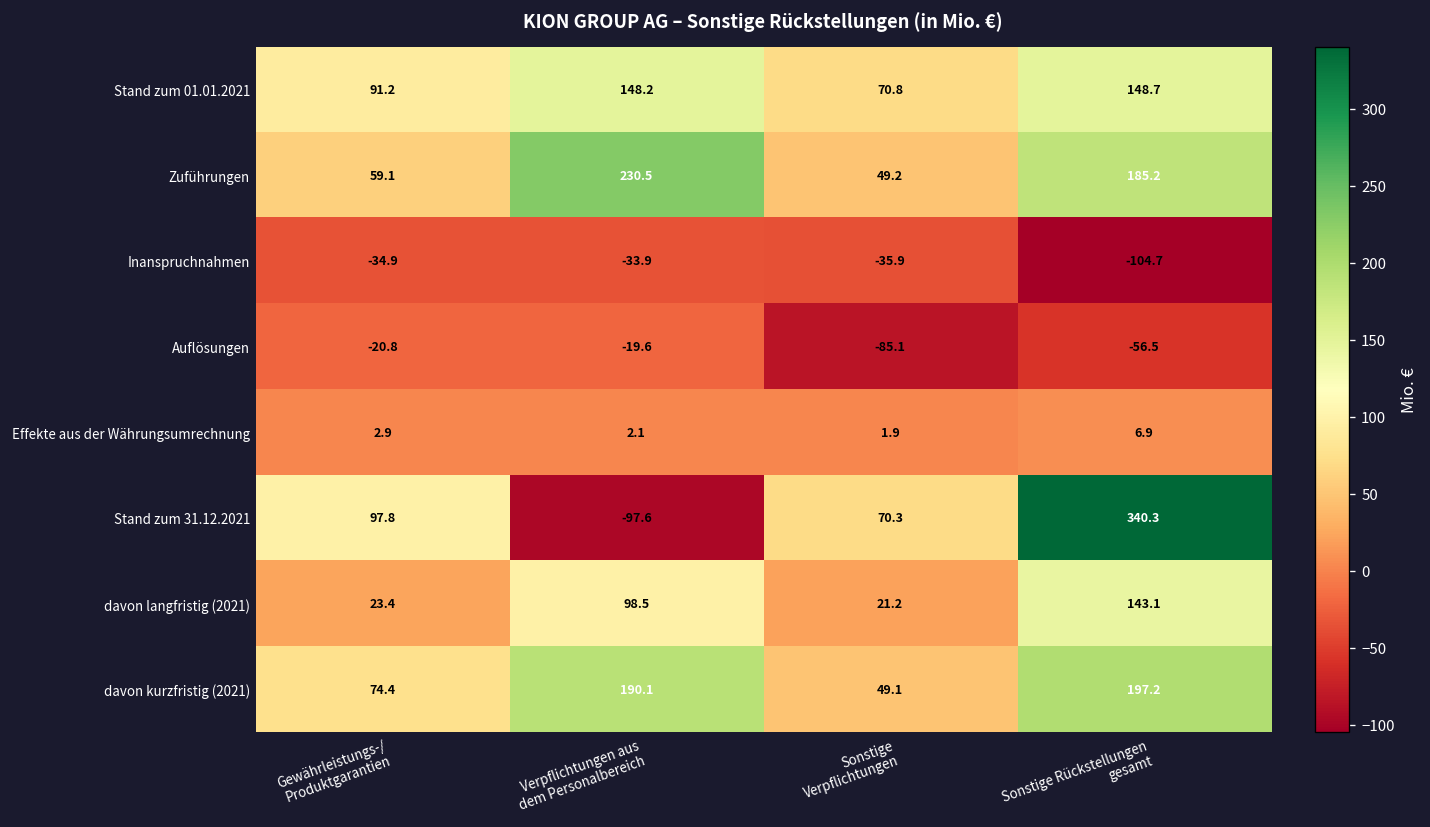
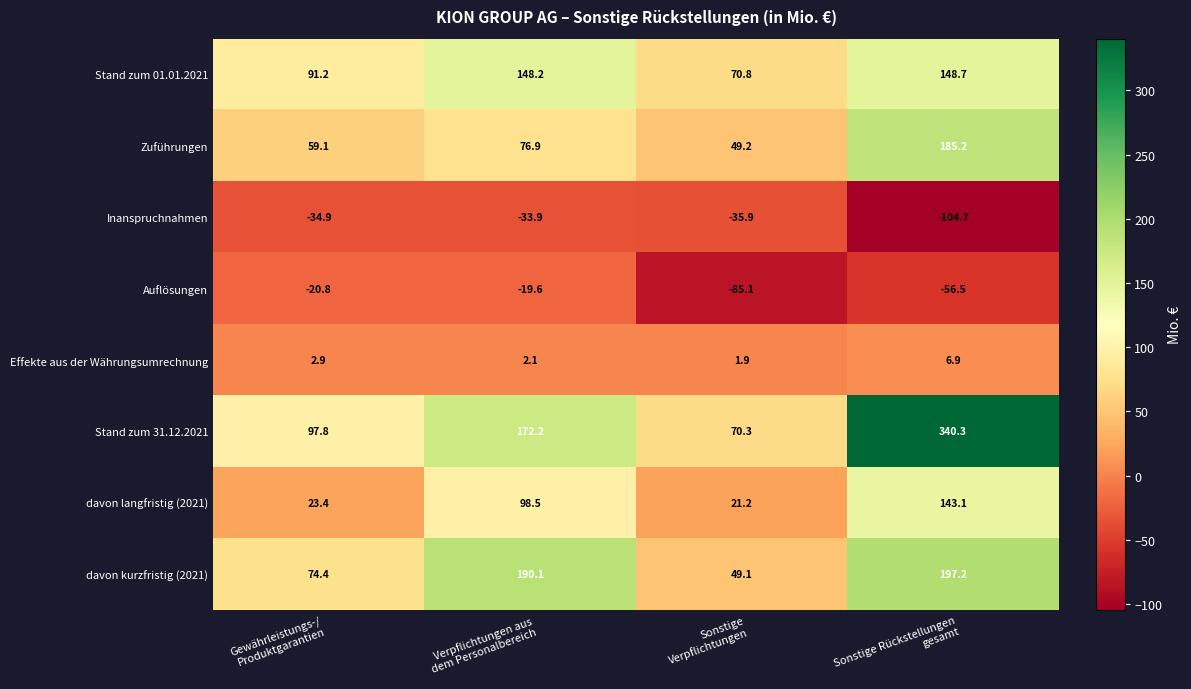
Zuführungen, Verpflichtungen aus dem Personalbereich: 230.5 -> 76.9
Stand zum 31.12.2021, Verpflichtungen aus dem Personalbereich: -97.6 -> 172.2
